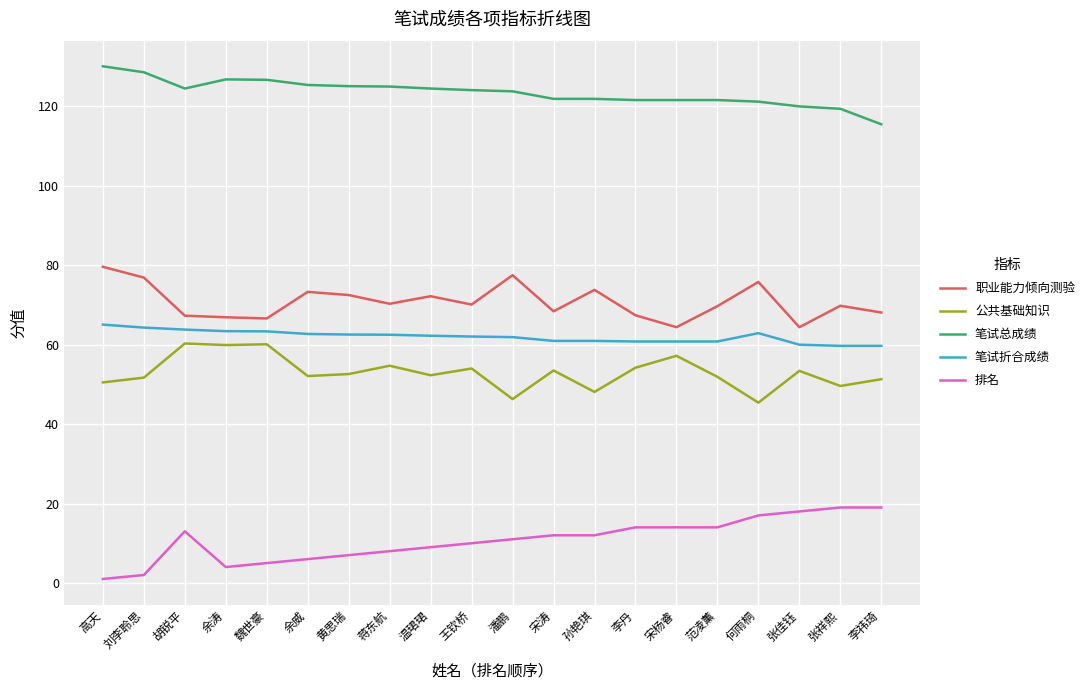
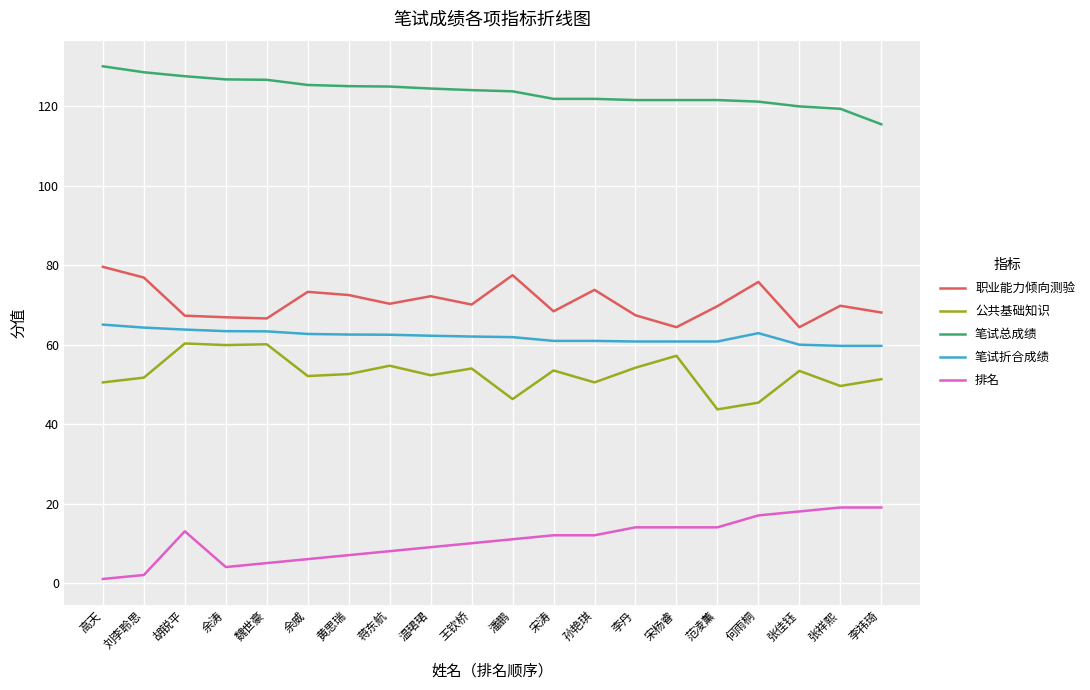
笔试总成绩, 胡锐平: 125 -> 128
公共基础知识, 孙艳琪: 48 -> 51
公共基础知识, 范凌薰: 52 -> 44
